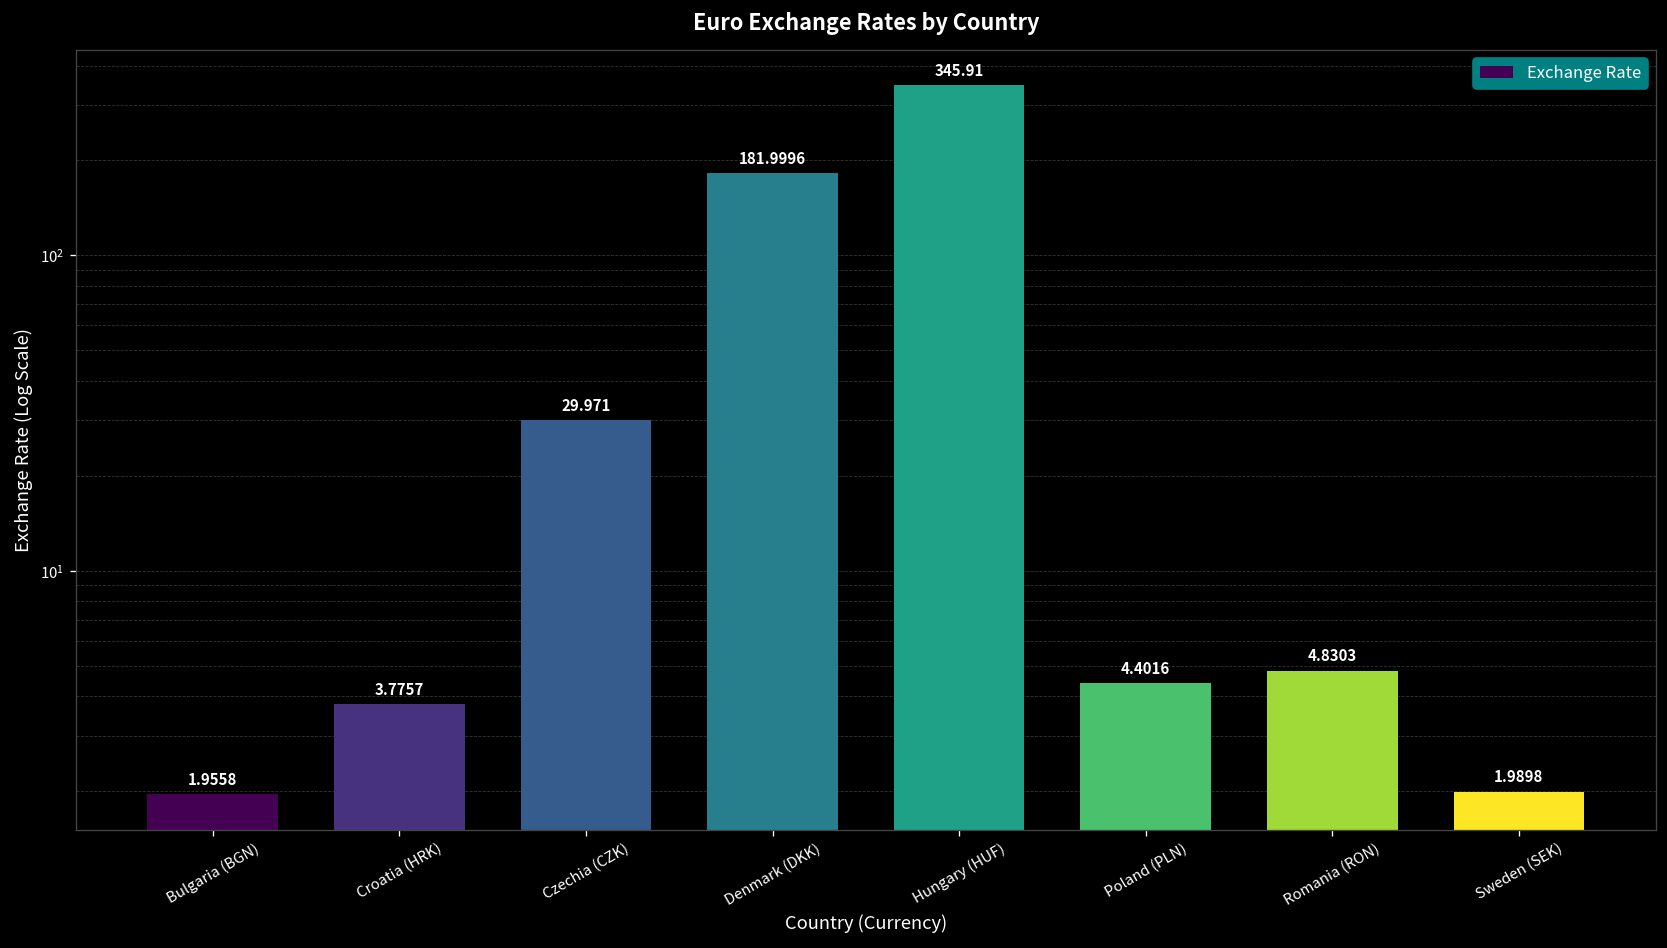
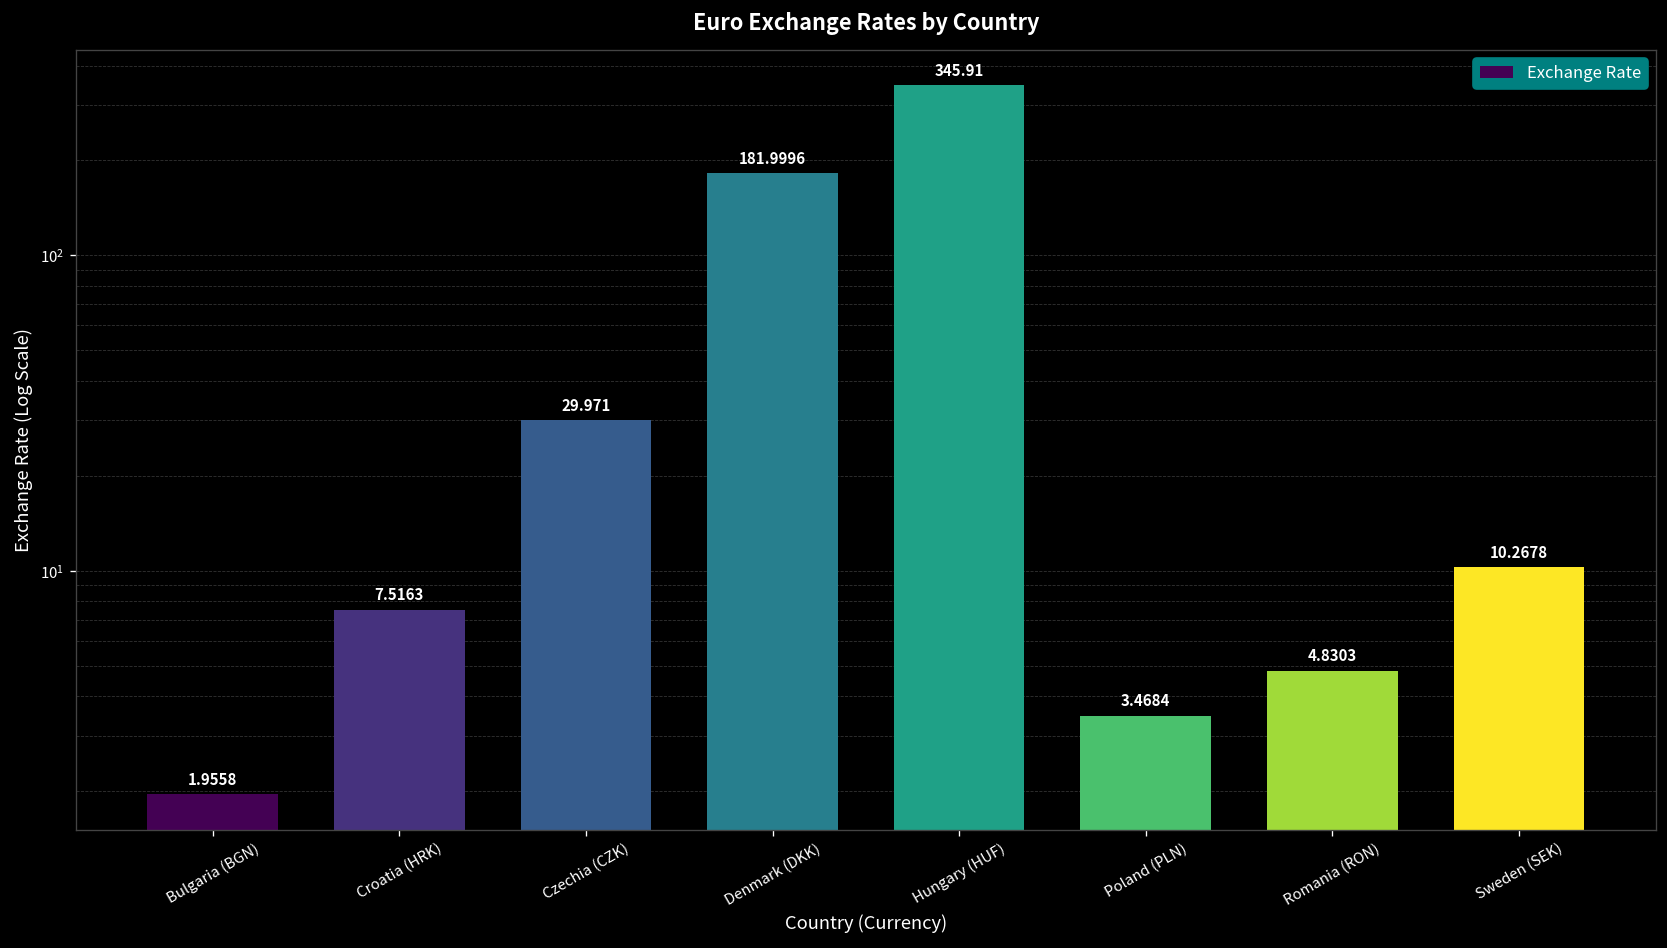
Croatia (HRK): 3.7757 -> 7.5163
Poland (PLN): 4.4016 -> 3.4684
Sweden (SEK): 1.9898 -> 10.2678
